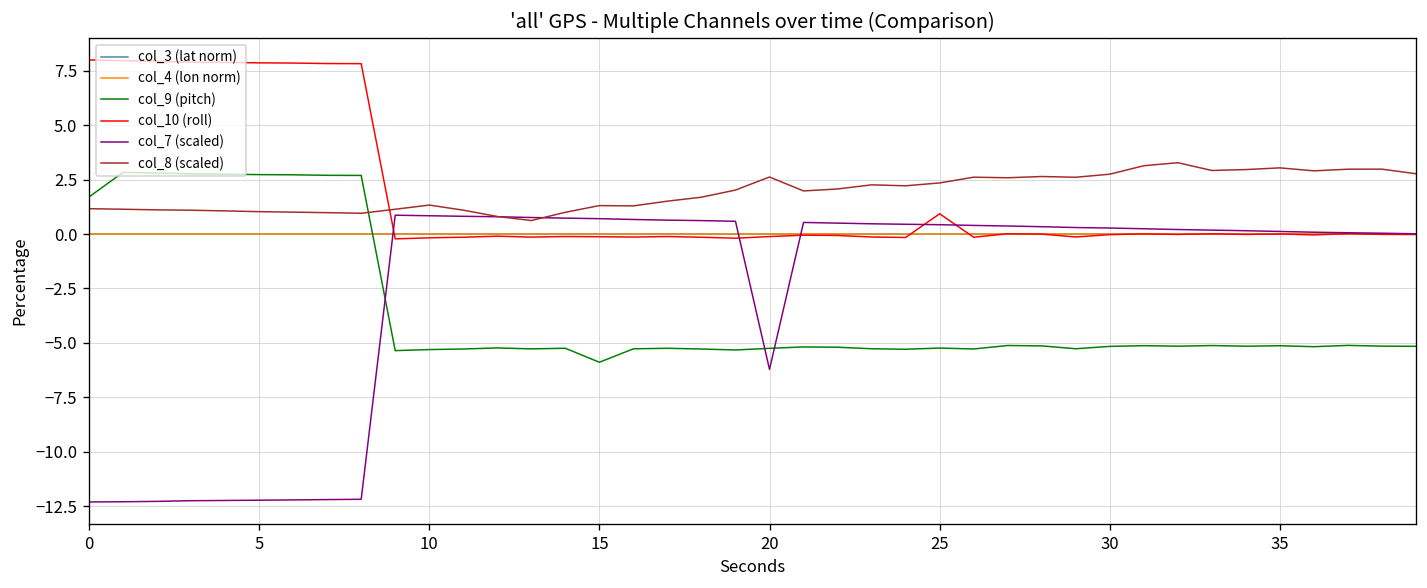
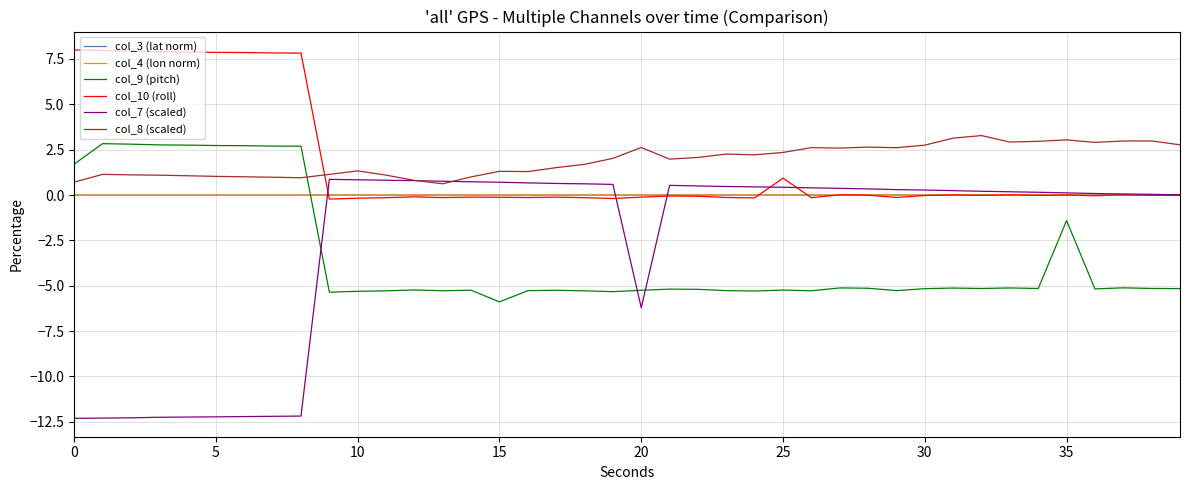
col_8 (scaled), 0: 1.2 -> 0.7
col_9 (pitch), 35: -5.1 -> -1.4
